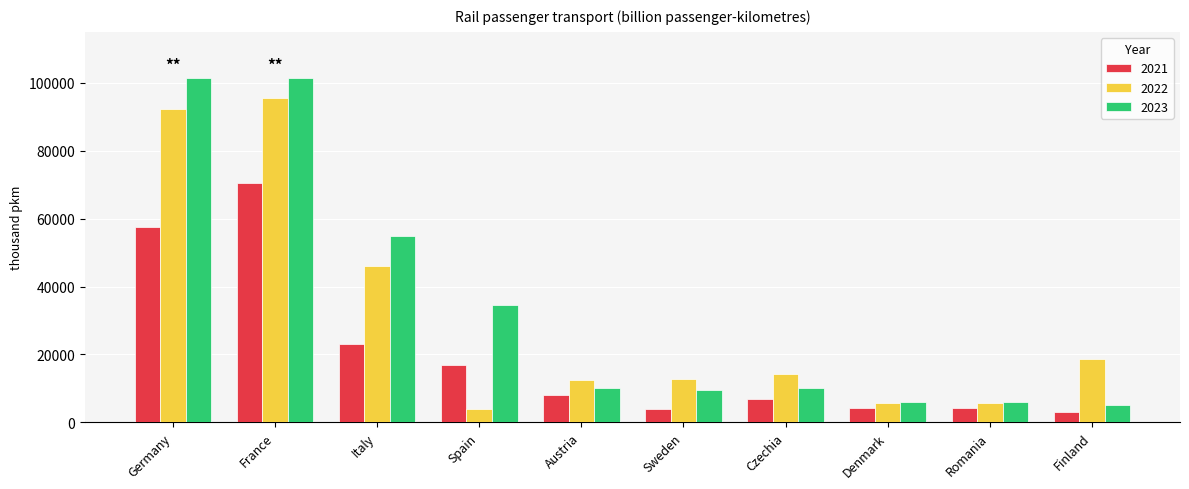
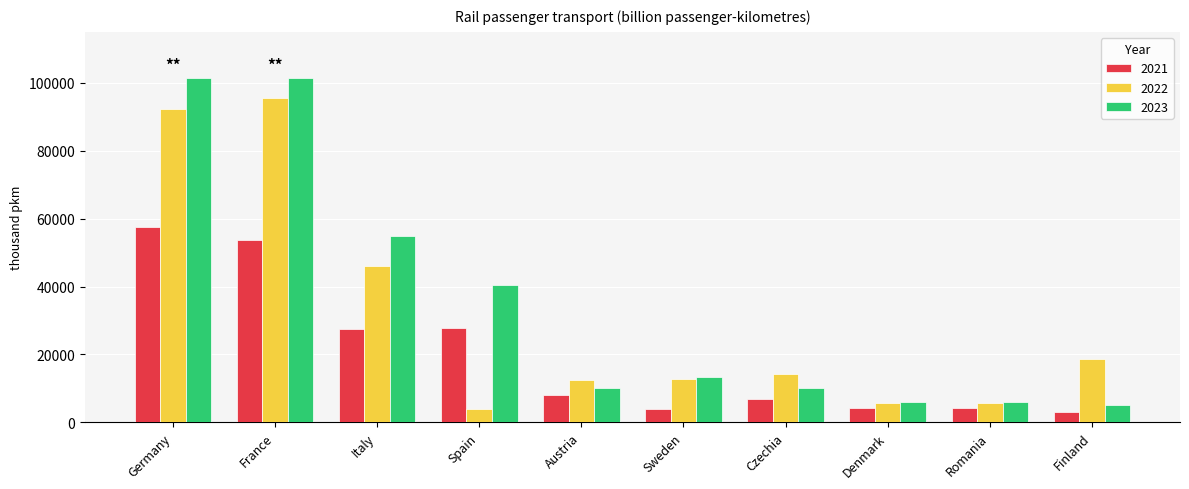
2021, France: 70000 -> 54000
2021, Italy: 23000 -> 27000
2021, Spain: 17000 -> 28000
2023, Spain: 35000 -> 40000
2023, Sweden: 10000 -> 13000
